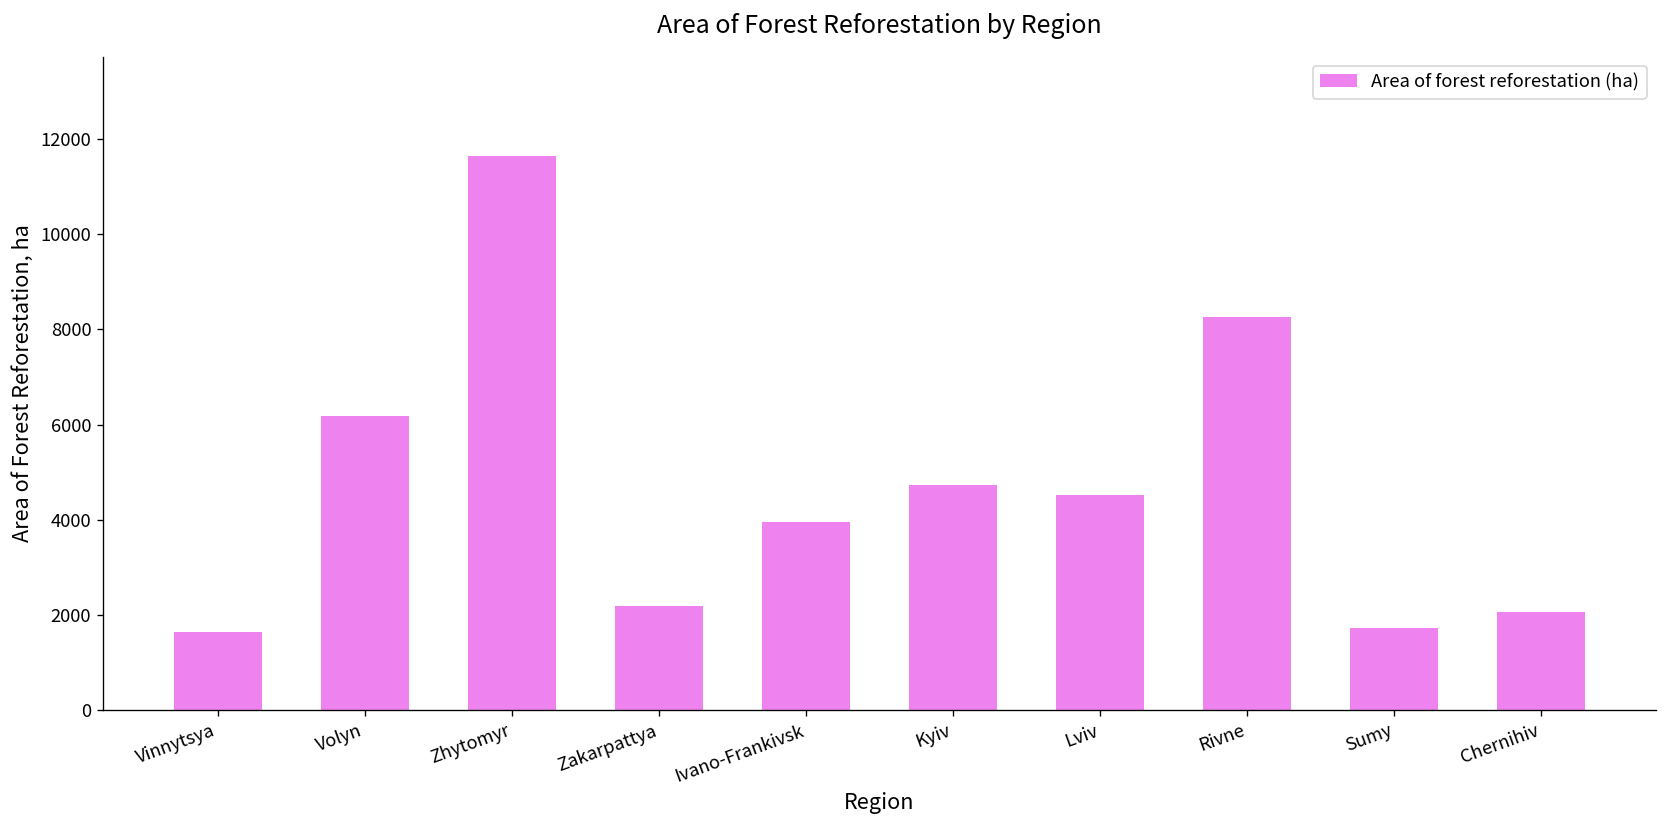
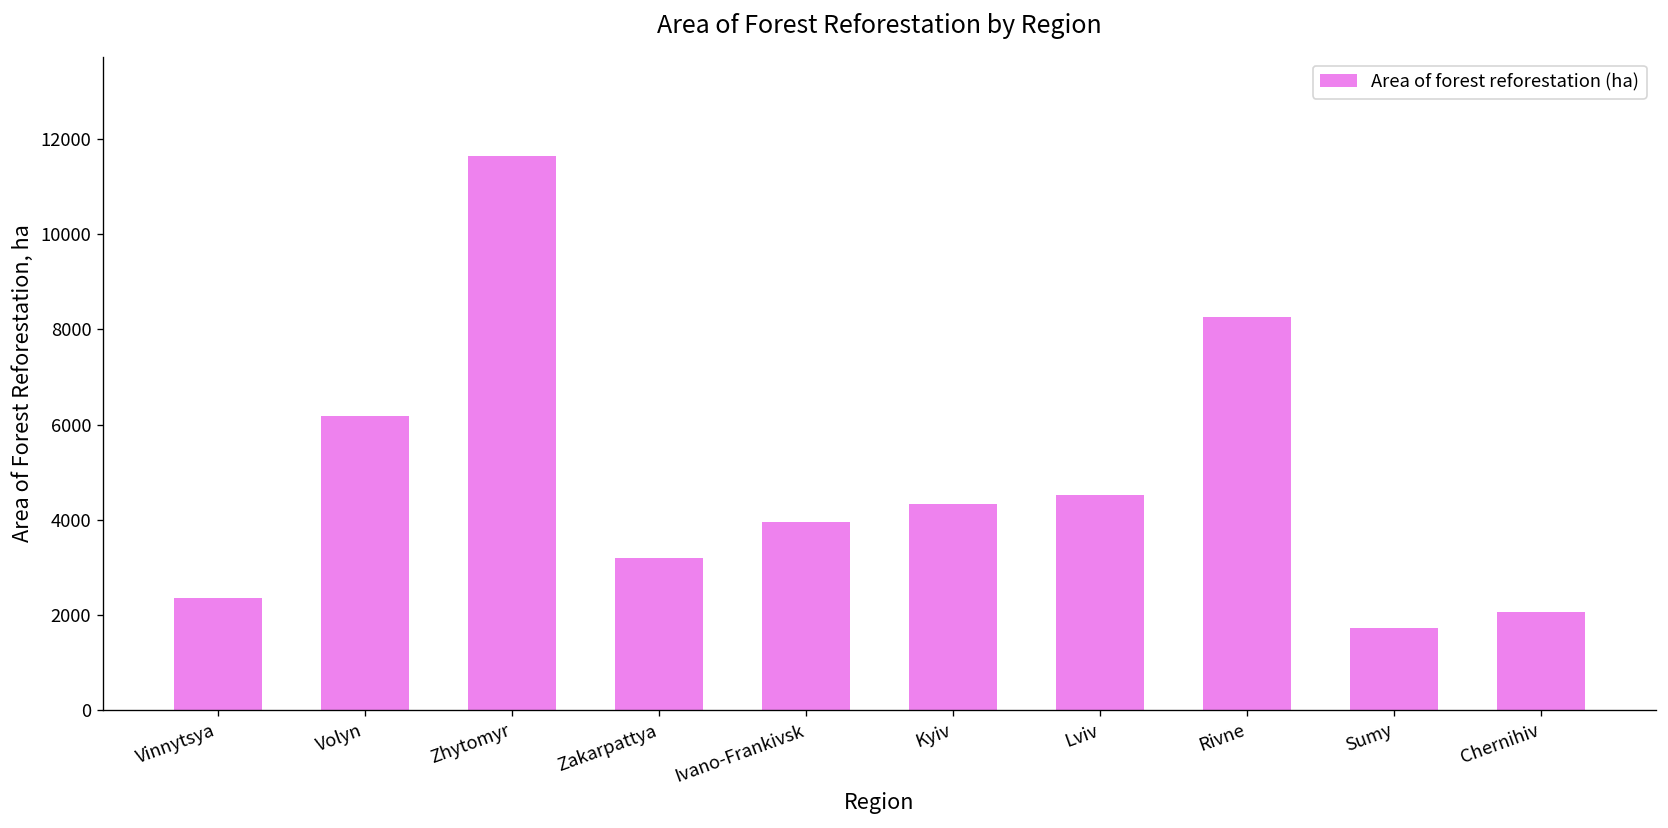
Vinnytsya: 1600 -> 2400
Zakarpattya: 2200 -> 3200
Kyiv: 4700 -> 4300
